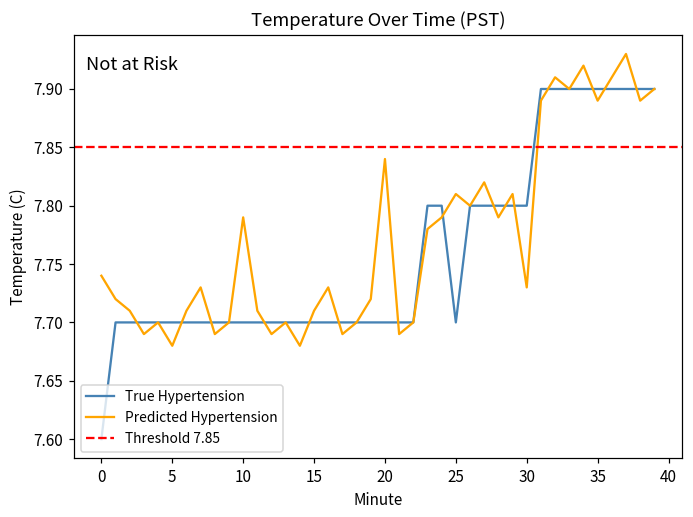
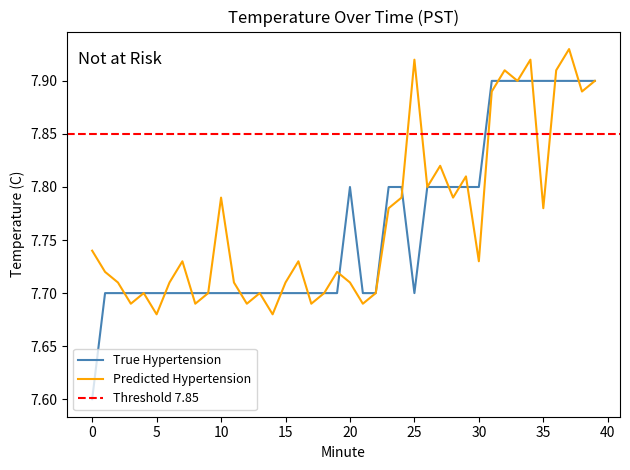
True Hypertension, 20: 7.7 -> 7.8
Predicted Hypertension, 20: 7.84 -> 7.71
Predicted Hypertension, 25: 7.81 -> 7.92
Predicted Hypertension, 35: 7.89 -> 7.78
